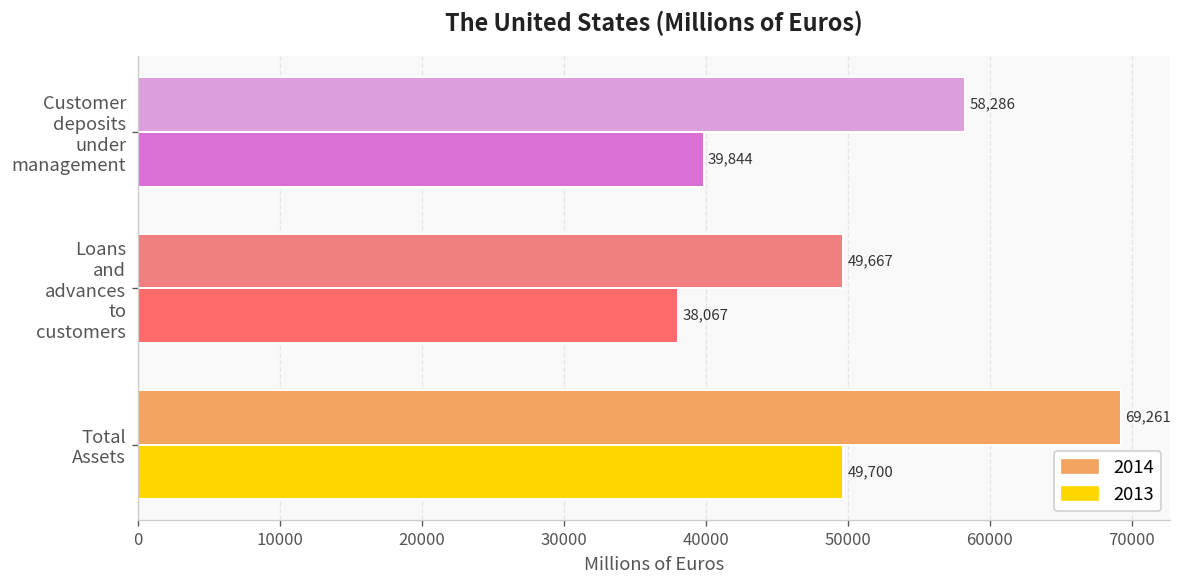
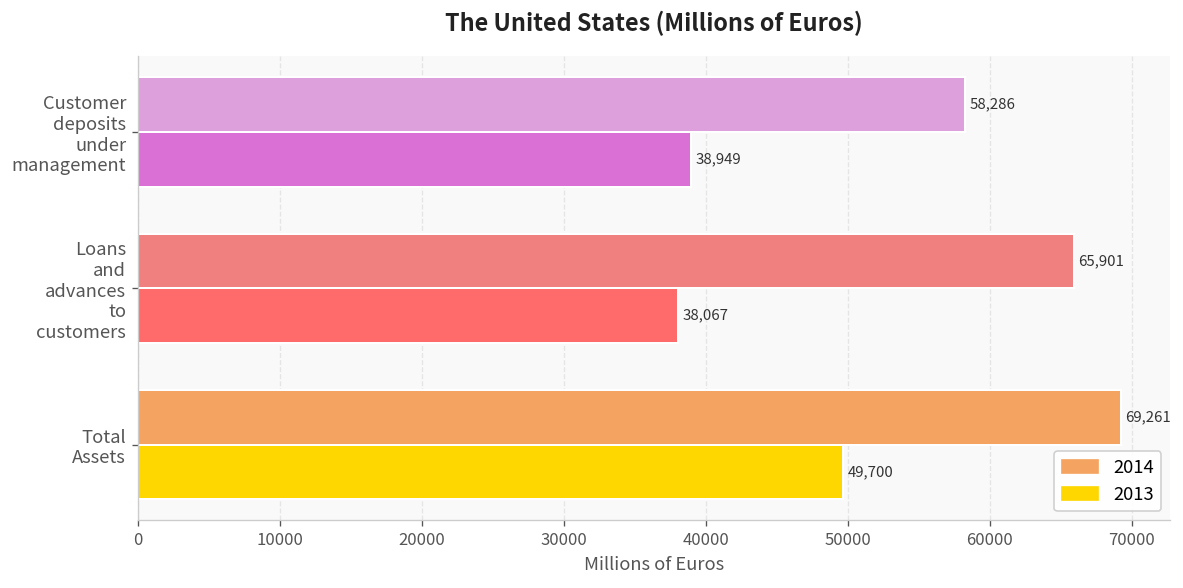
2013, Customer deposits under management: 39,844 -> 38,949
2014, Loans and advances to customers: 49,667 -> 65,901
